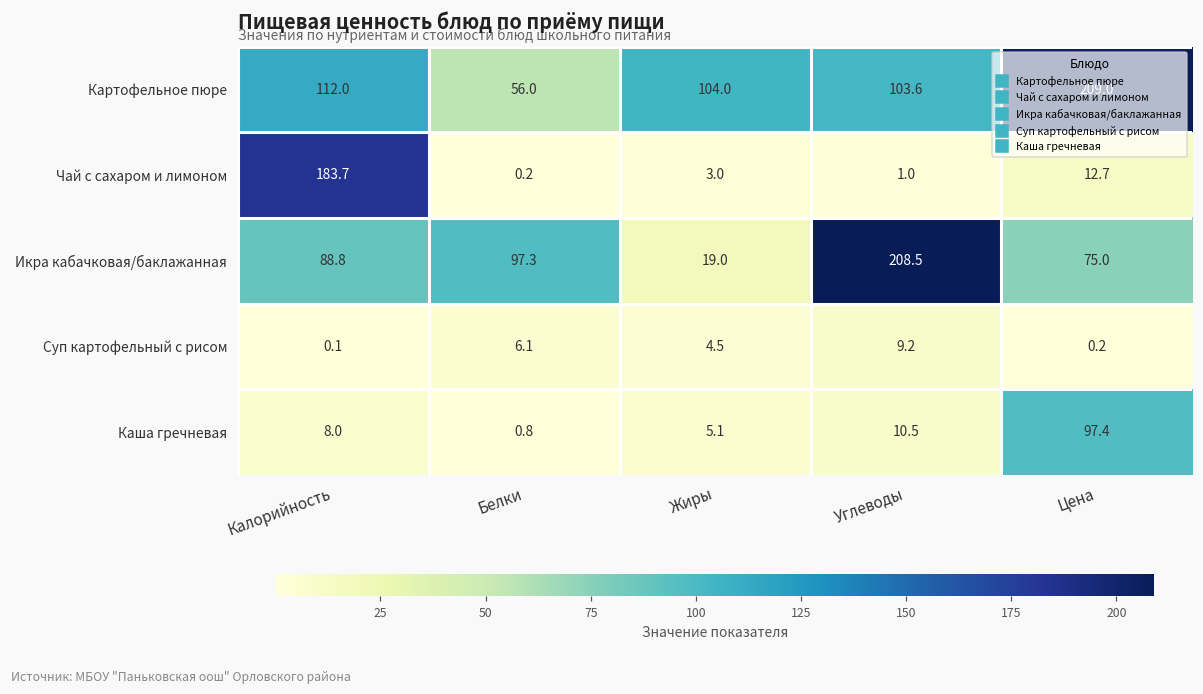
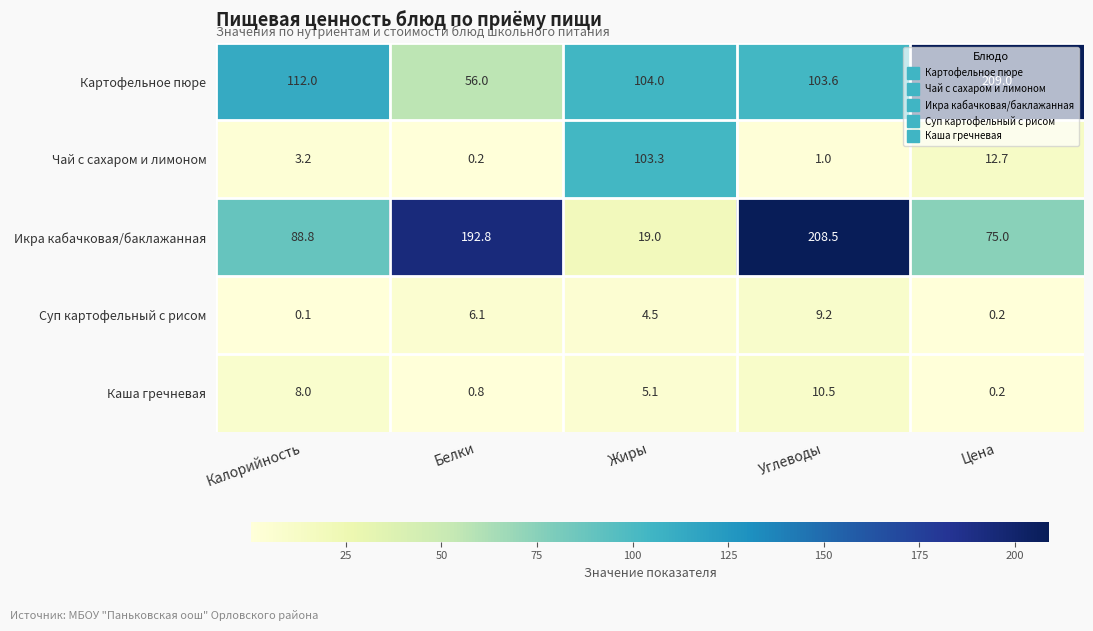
Чай с сахаром и лимоном, Калорийность: 183.7 -> 3.2
Чай с сахаром и лимоном, Жиры: 3.0 -> 103.3
Икра кабачковая/баклажанная, Белки: 97.3 -> 192.8
Каша гречневая, Цена: 97.4 -> 0.2
